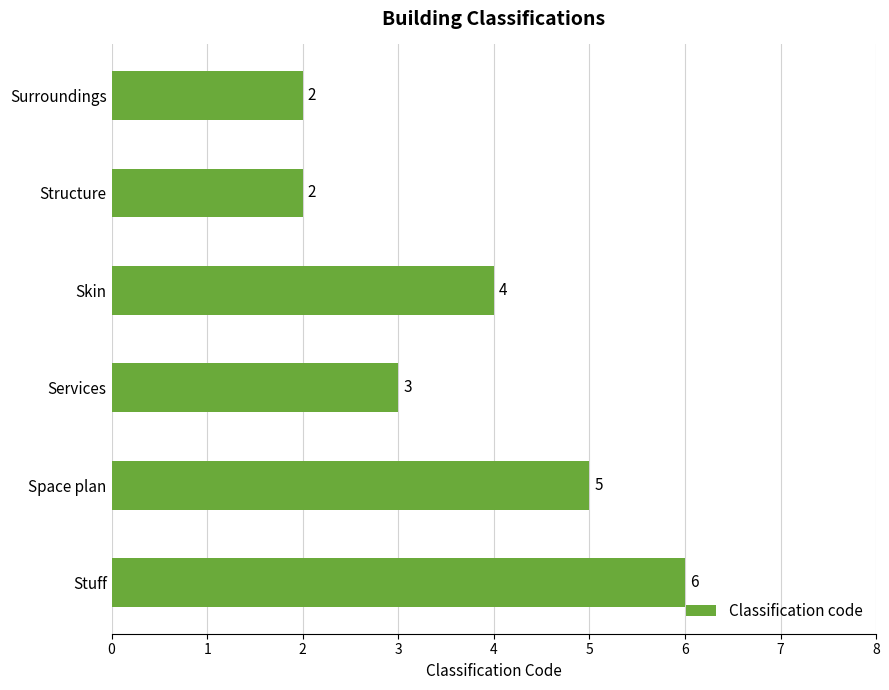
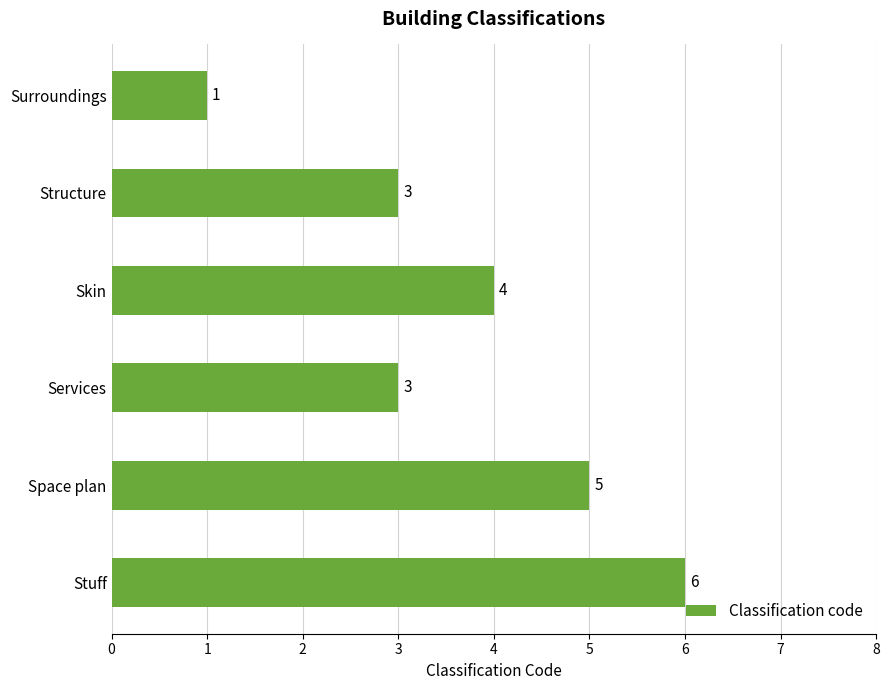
Surroundings: 2 -> 1
Structure: 2 -> 3
